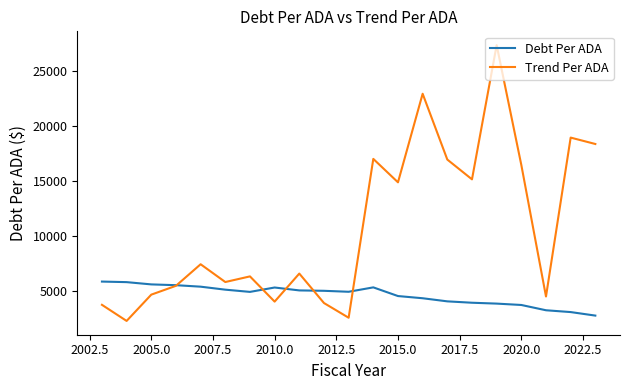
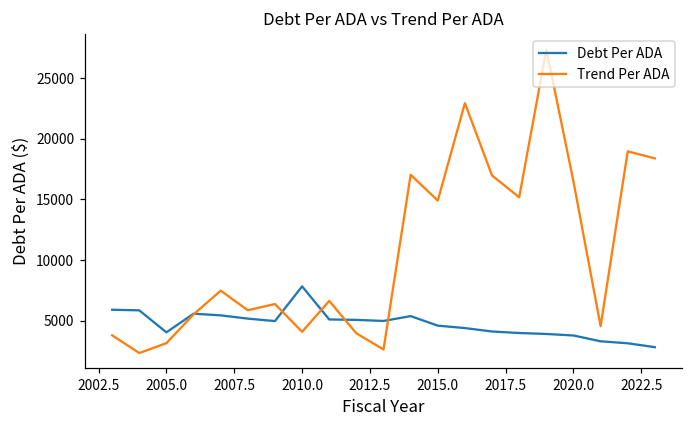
Debt Per ADA, 2005.0: 5600 -> 4000
Trend Per ADA, 2005.0: 4700 -> 3100
Debt Per ADA, 2010.0: 5400 -> 7800
